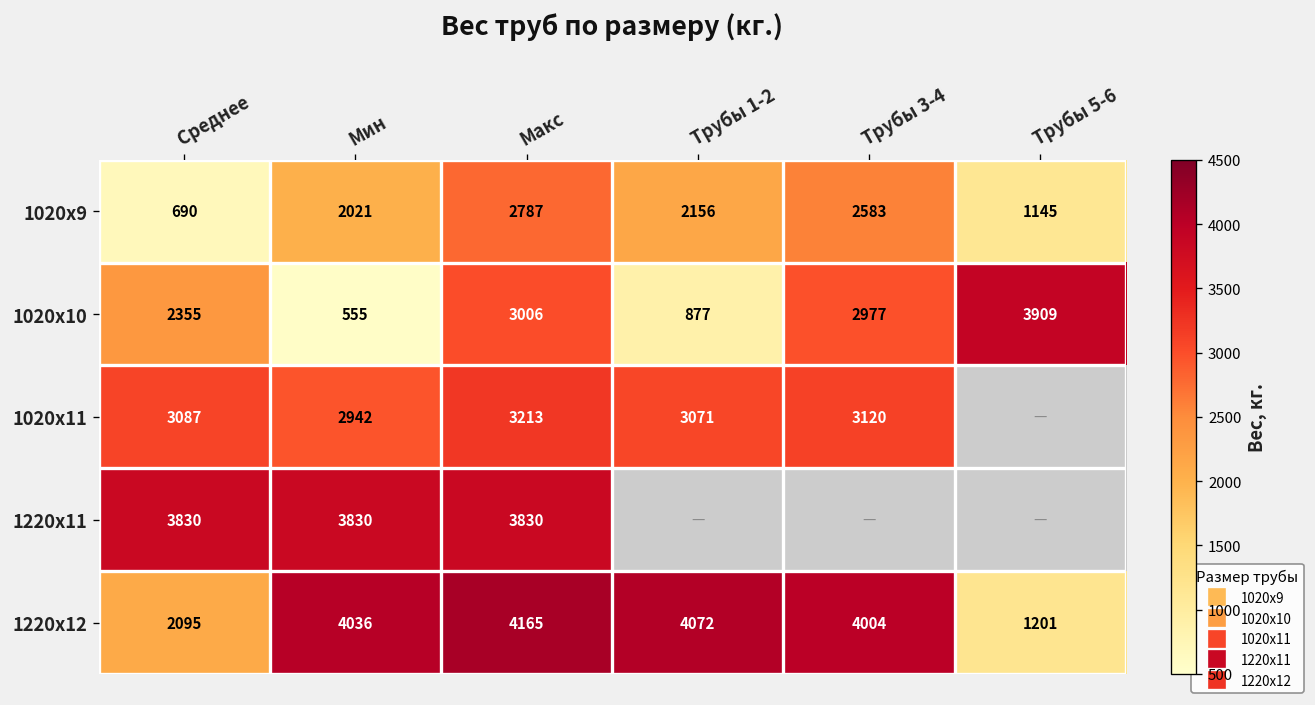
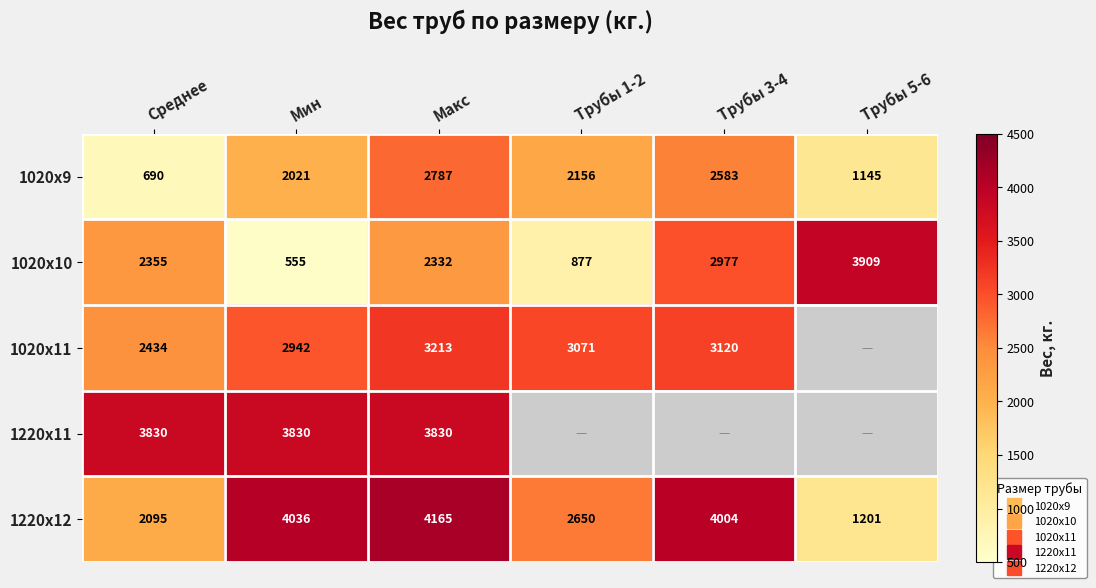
1020х10, Макс: 3006 -> 2332
1020х11, Среднее: 3087 -> 2434
1220х12, Трубы 1-2: 4072 -> 2650
